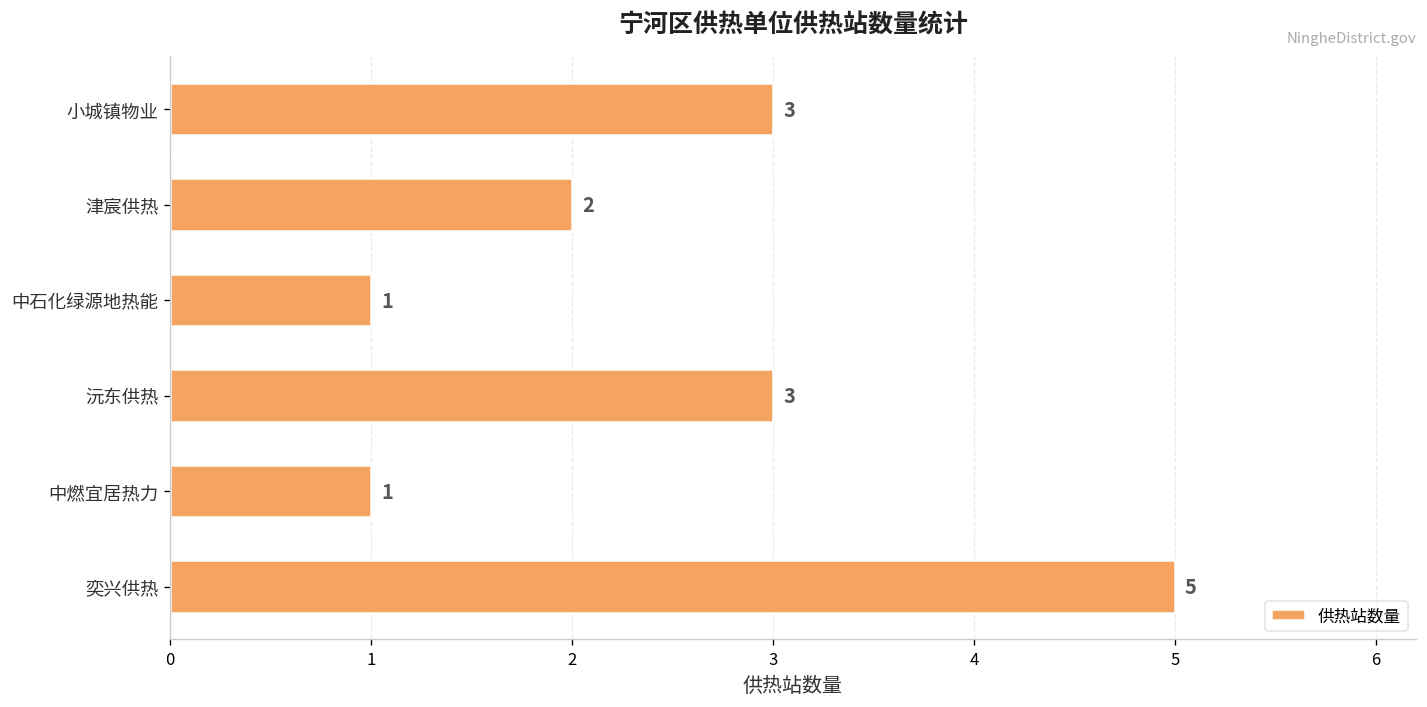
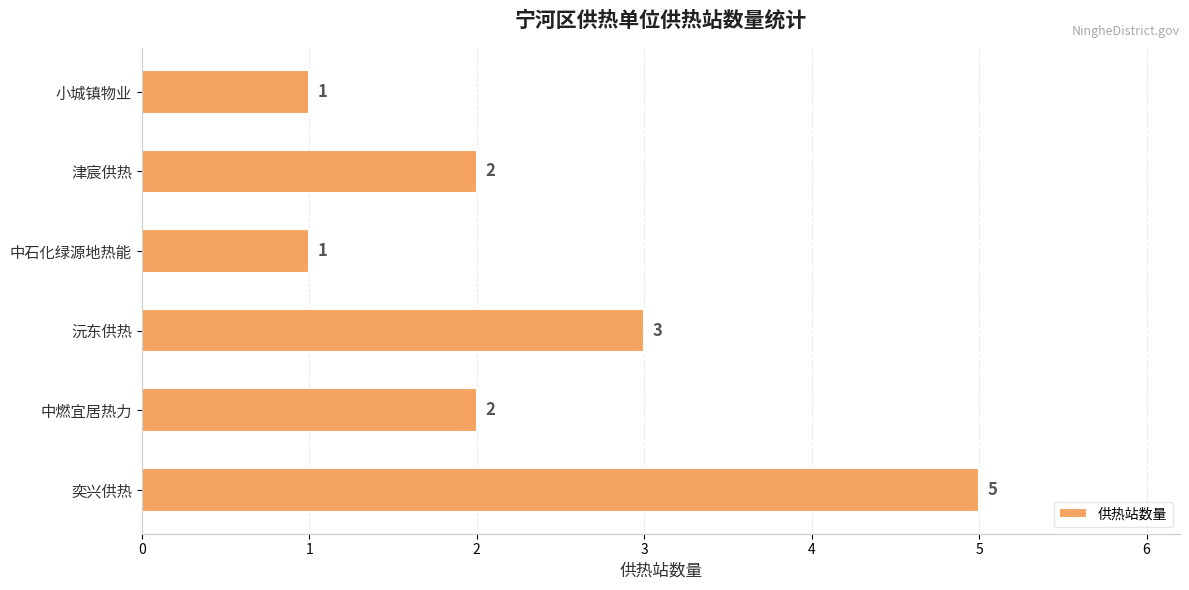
小城镇物业: 3 -> 1
中燃宜居热力: 1 -> 2
